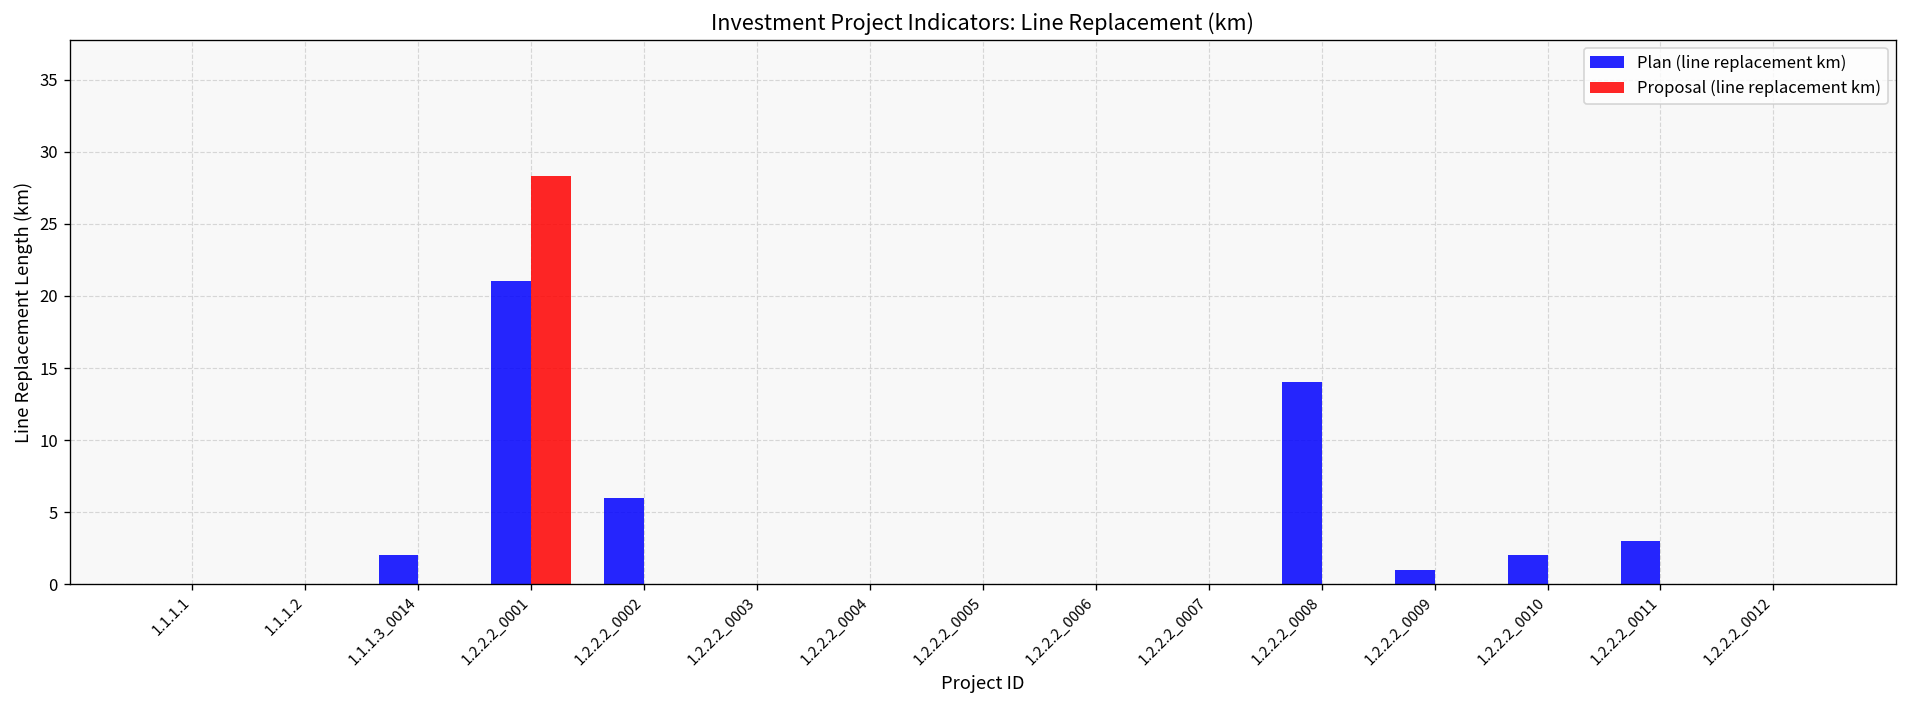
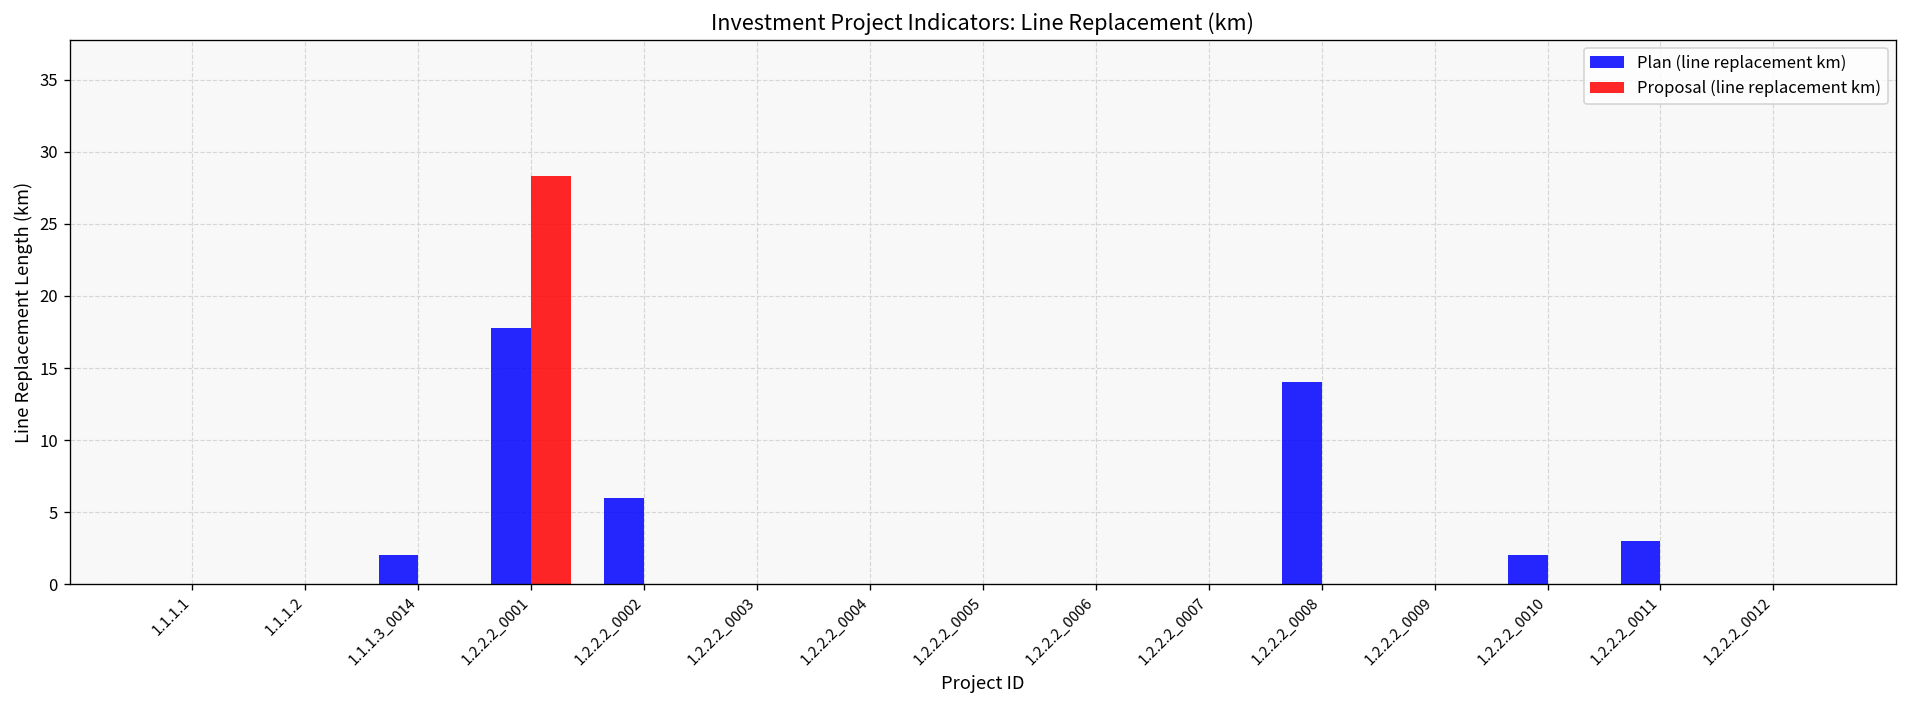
Plan (line replacement km), 1.2.2.2_0001: 21.0 -> 17.8
Plan (line replacement km), 1.2.2.2_0009: 1 -> 0
